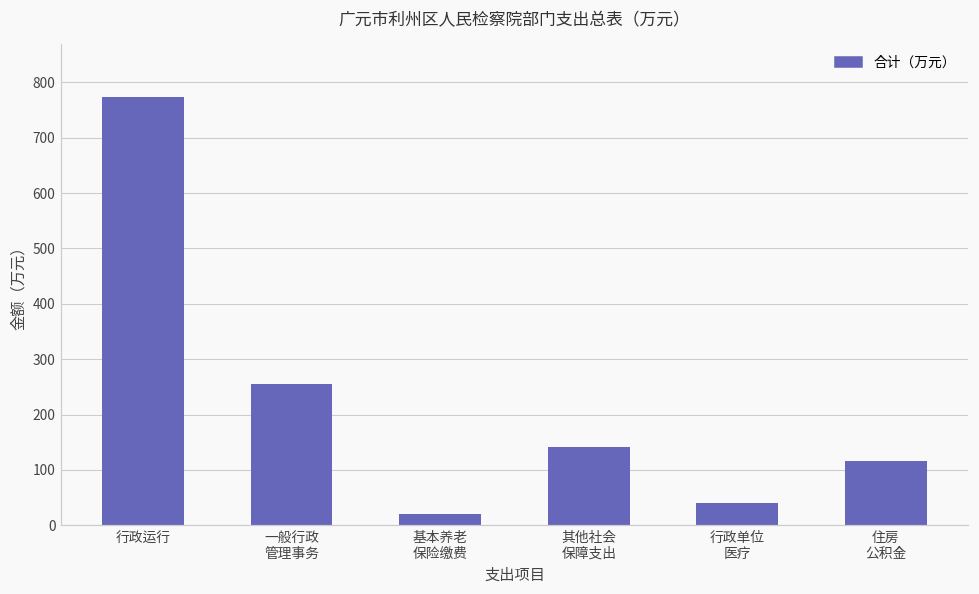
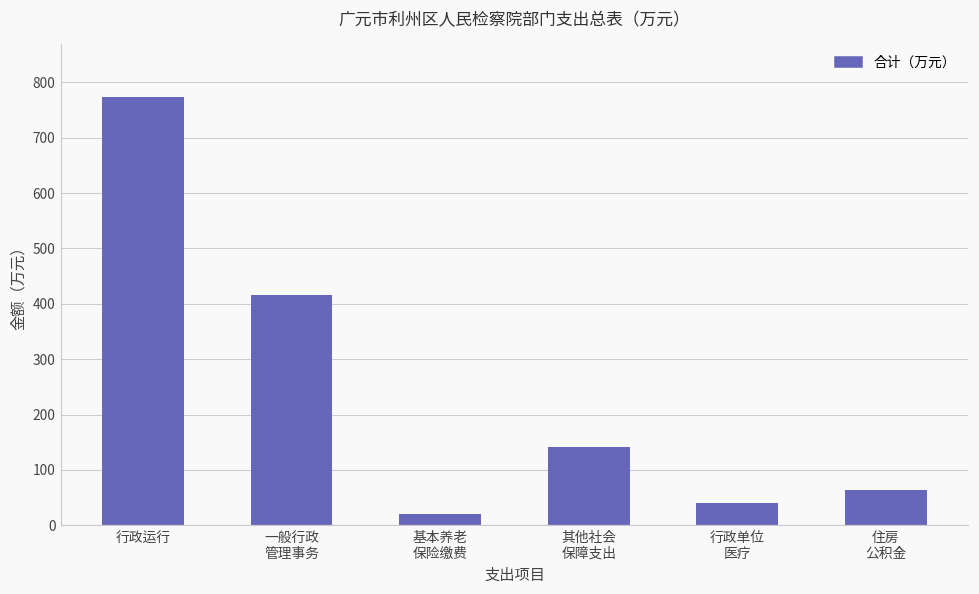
一般行政 管理事务: 260 -> 420
住房 公积金: 120 -> 60
